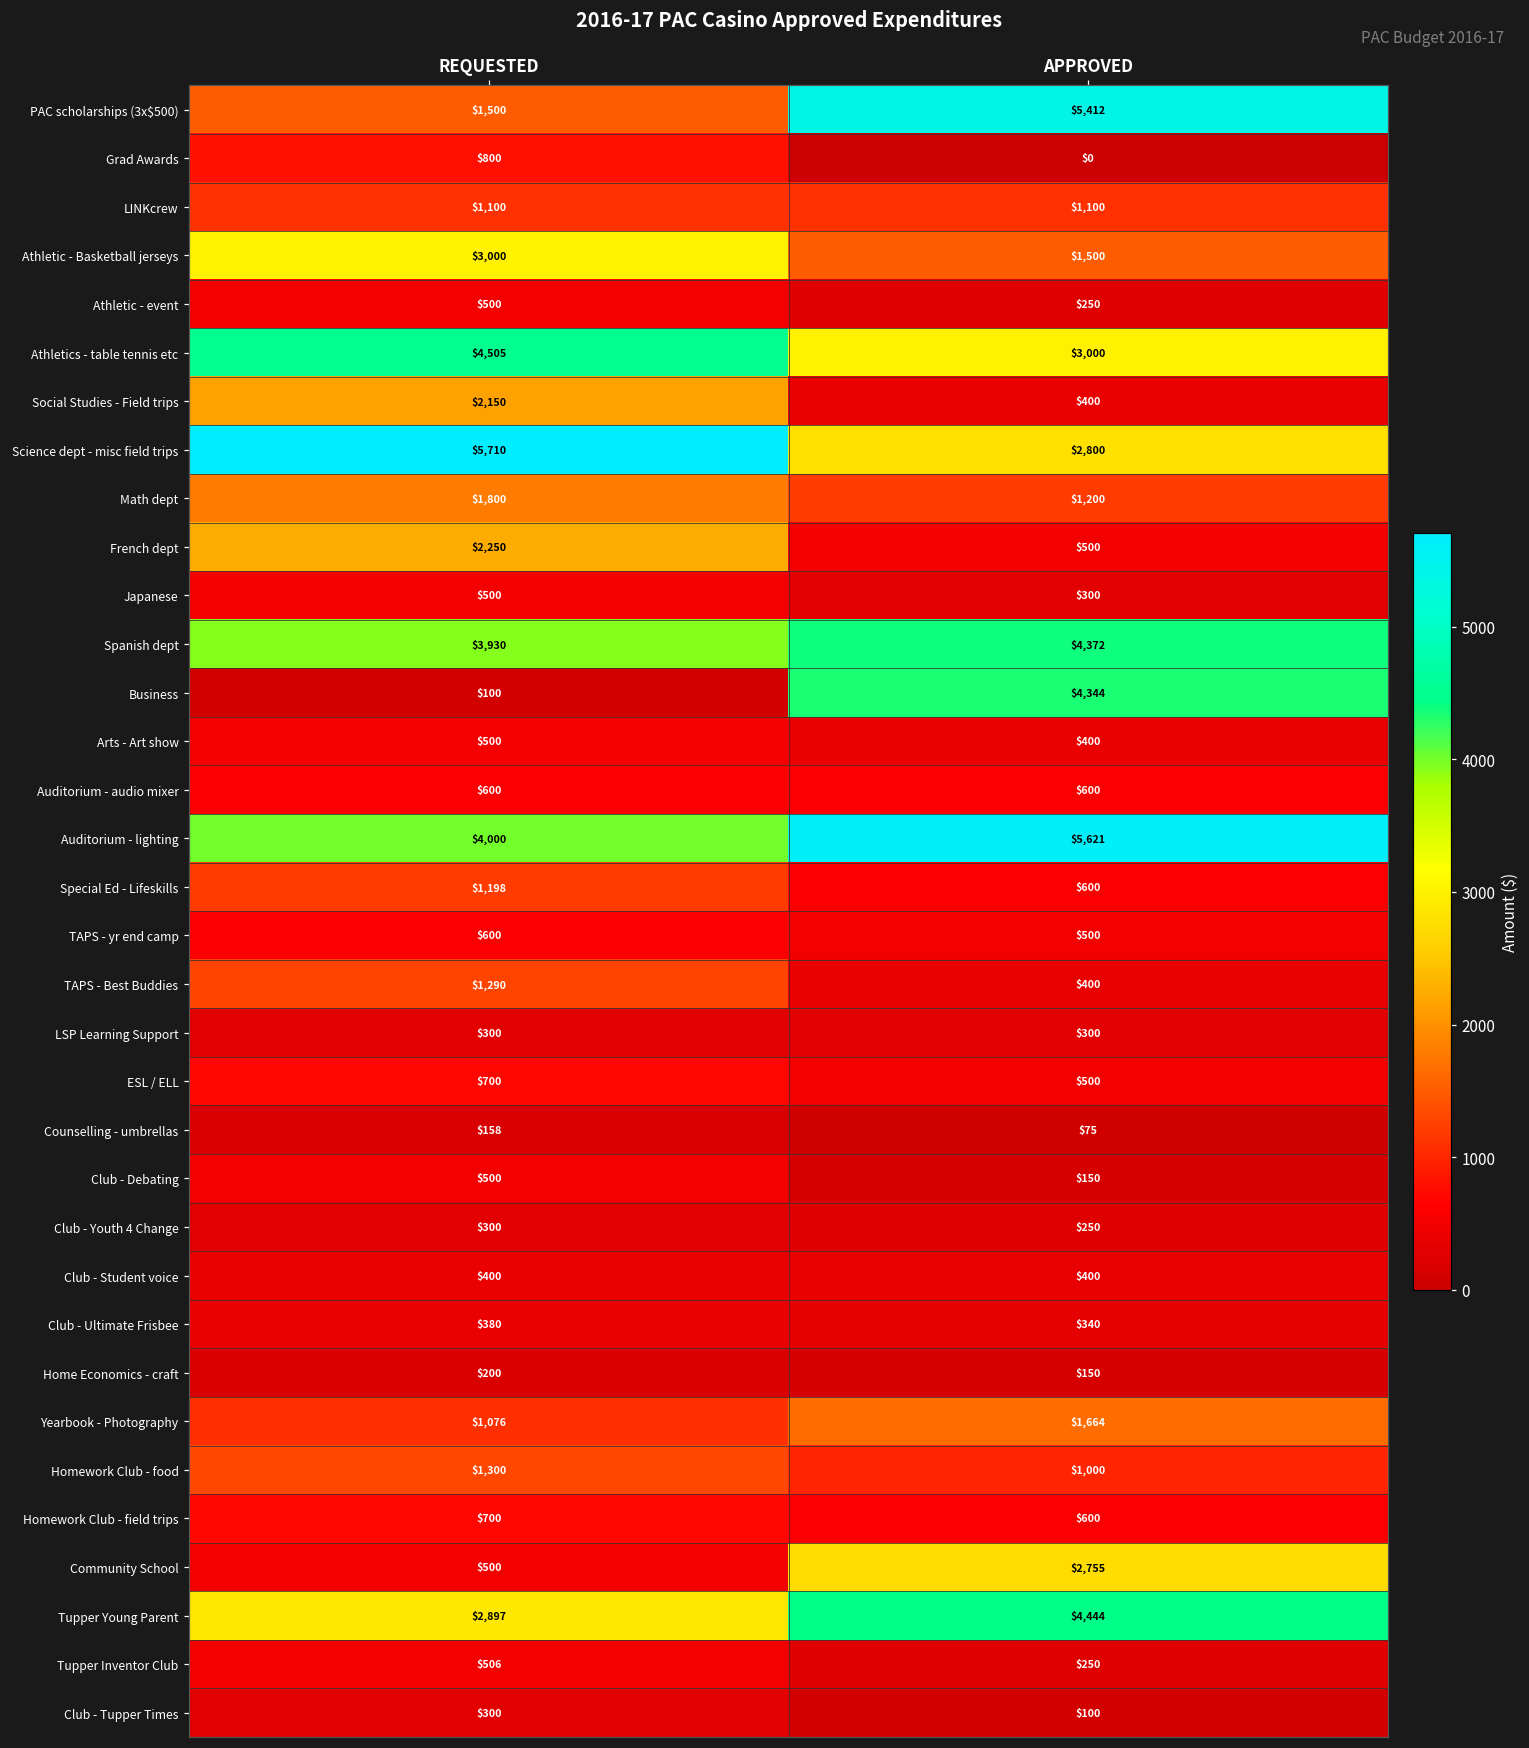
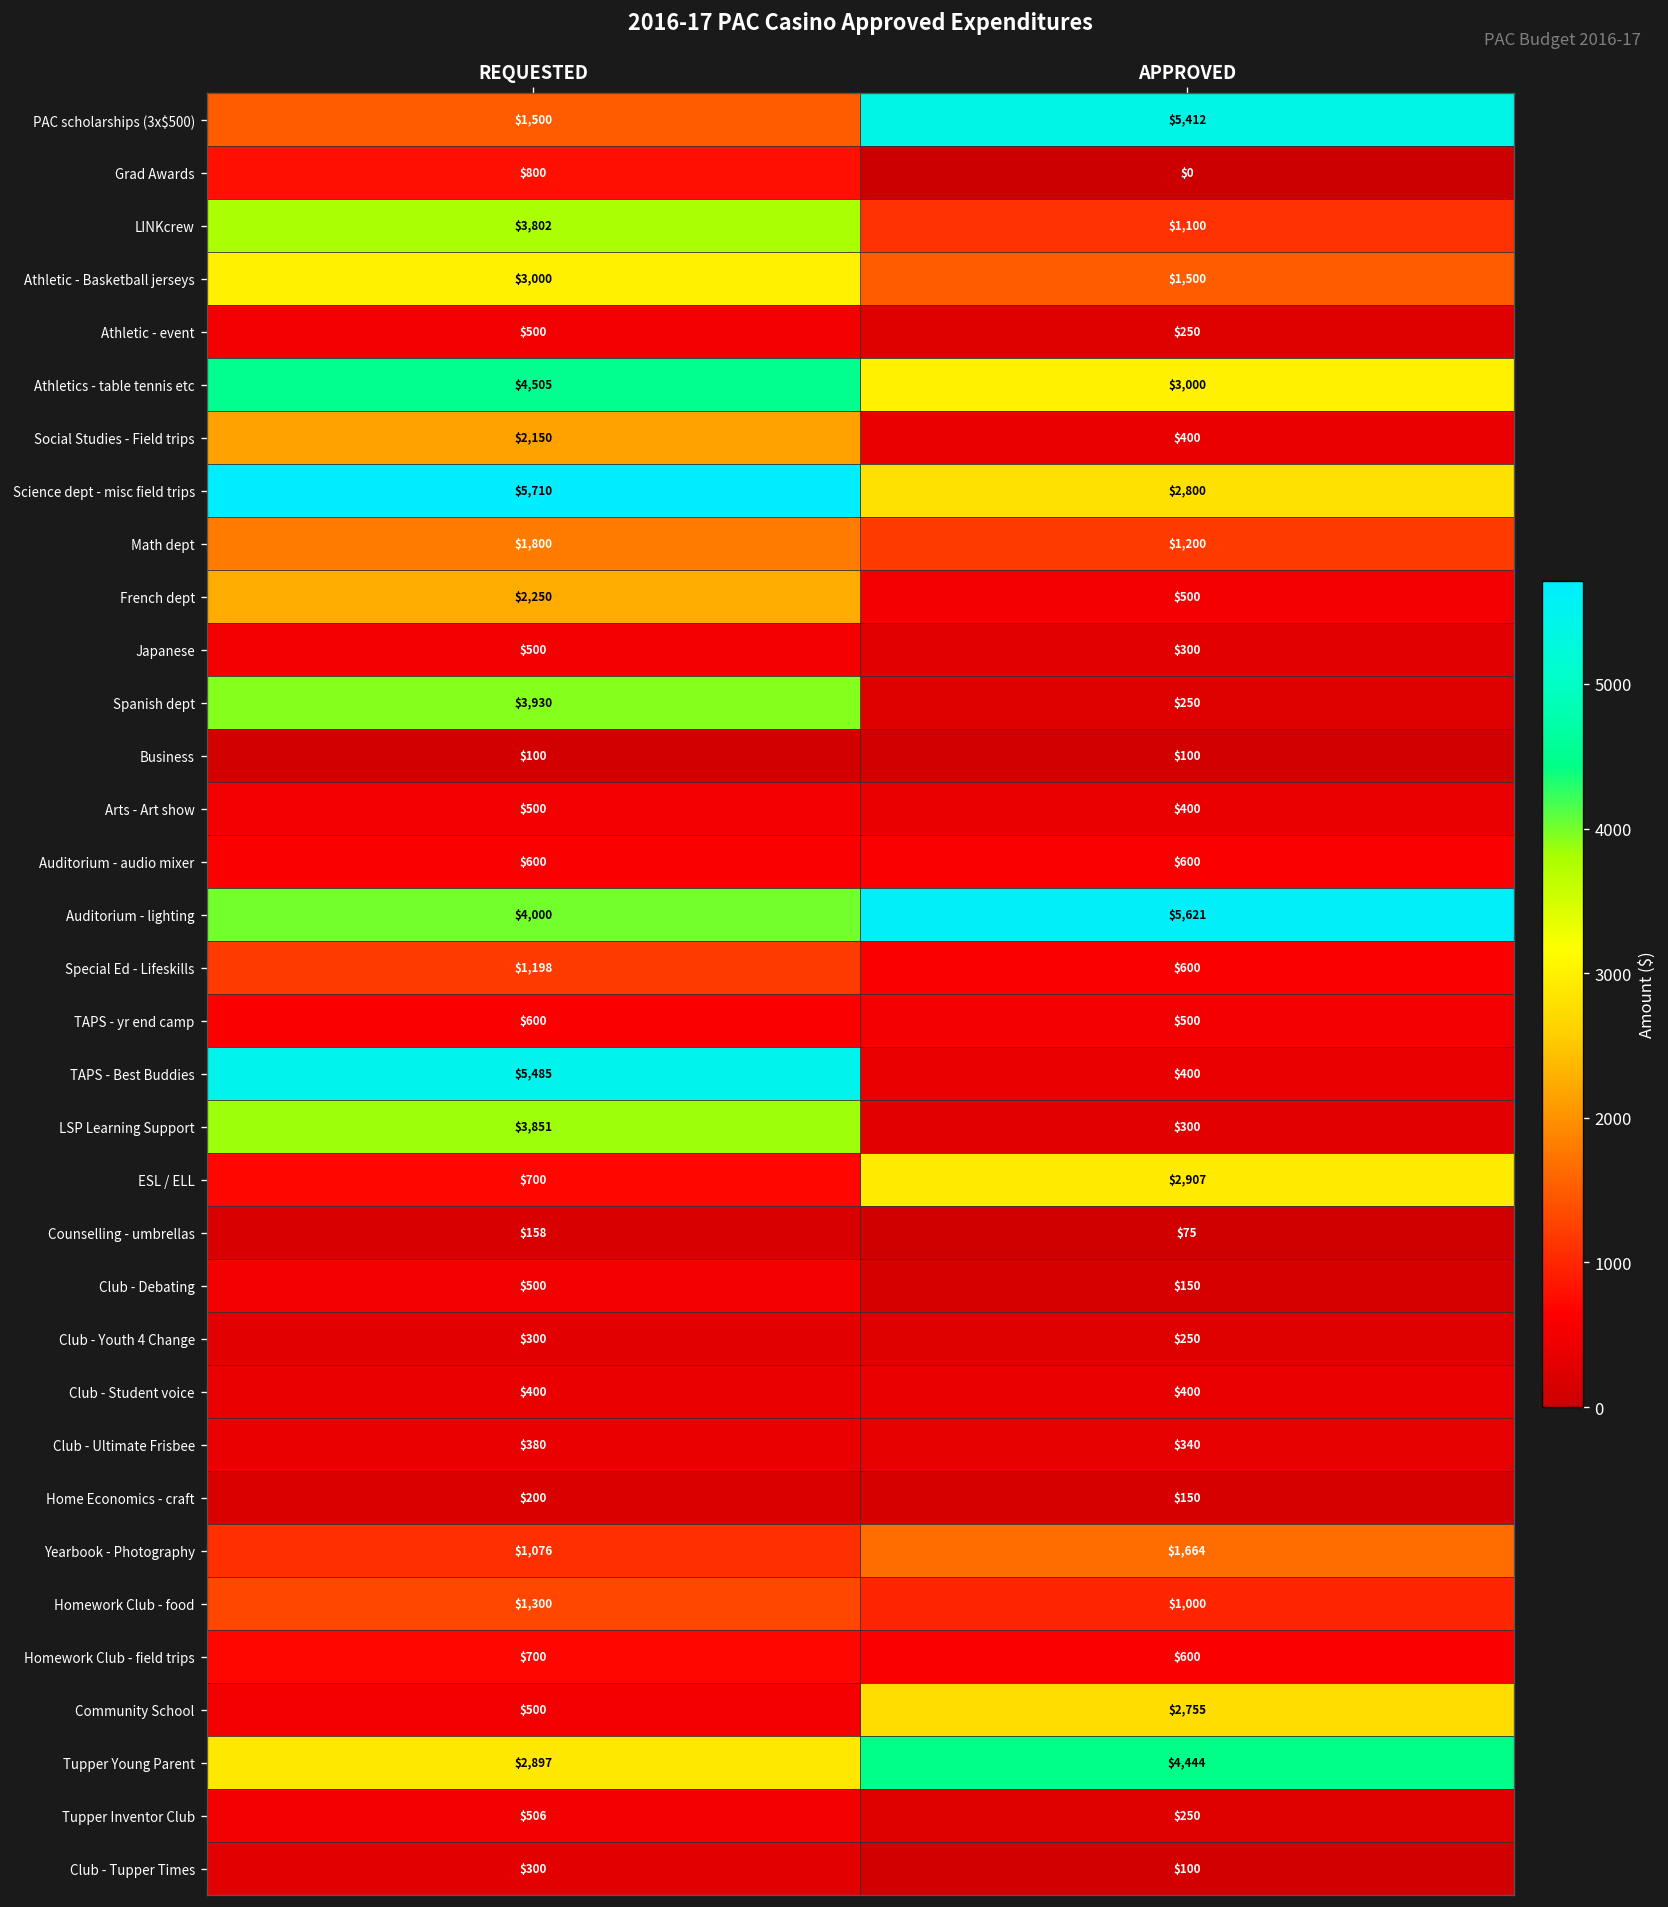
LINKcrew, REQUESTED: $1,100 -> $3,802
Spanish dept, APPROVED: $4,372 -> $250
Business, APPROVED: $4,344 -> $100
TAPS - Best Buddies, REQUESTED: $1,290 -> $5,485
LSP Learning Support, REQUESTED: $300 -> $3,851
ESL / ELL, APPROVED: $500 -> $2,907
